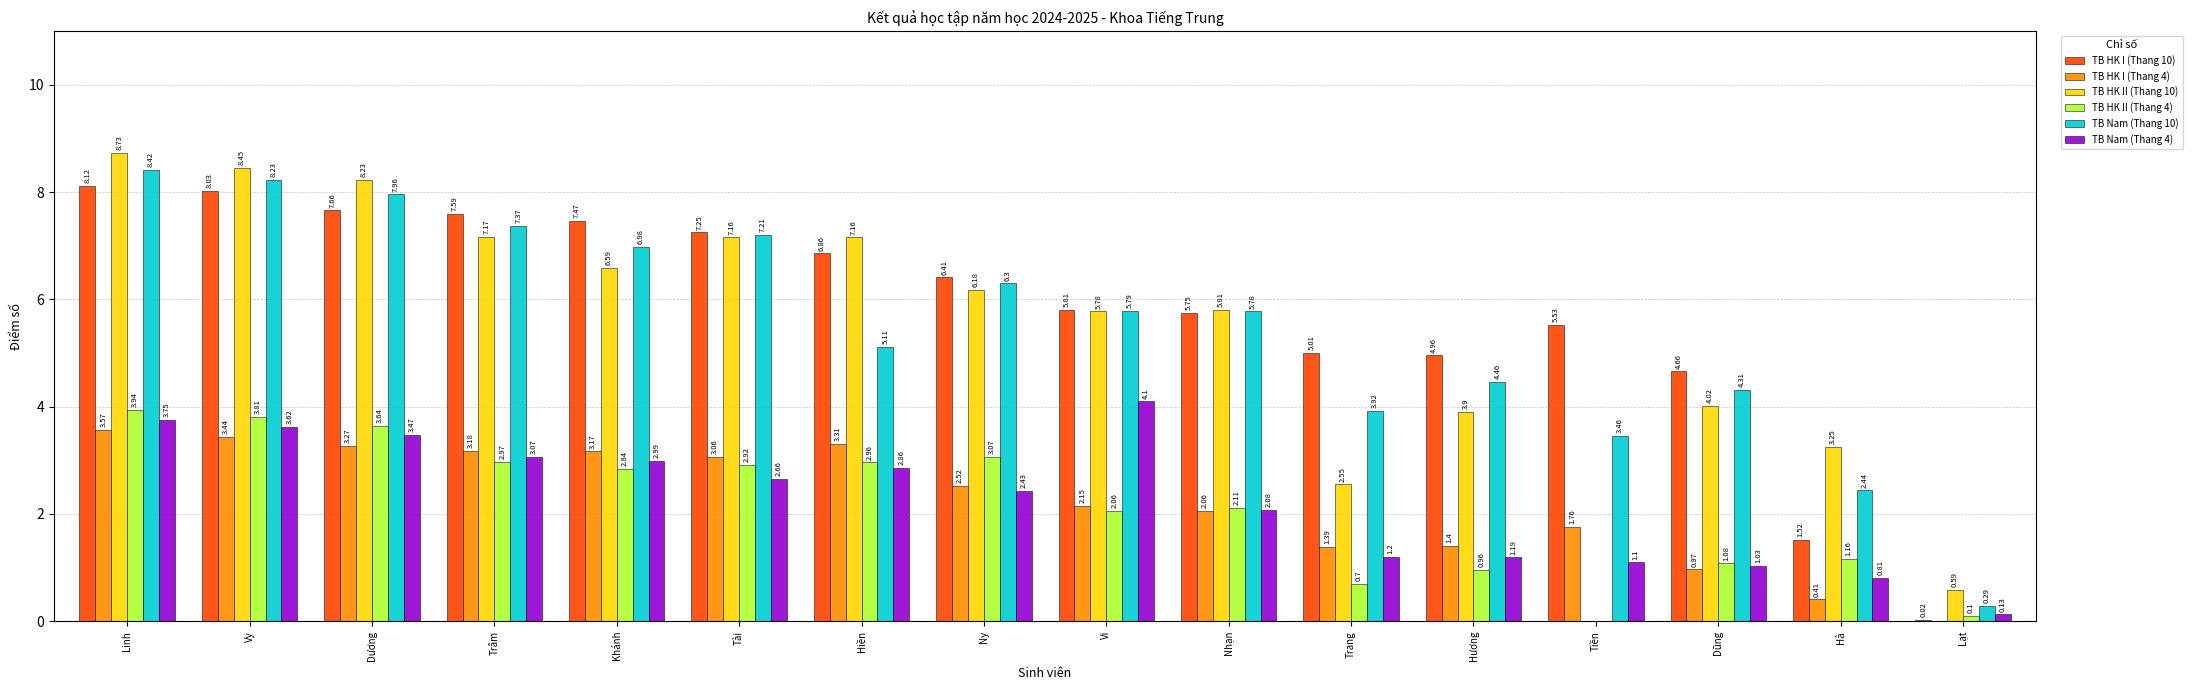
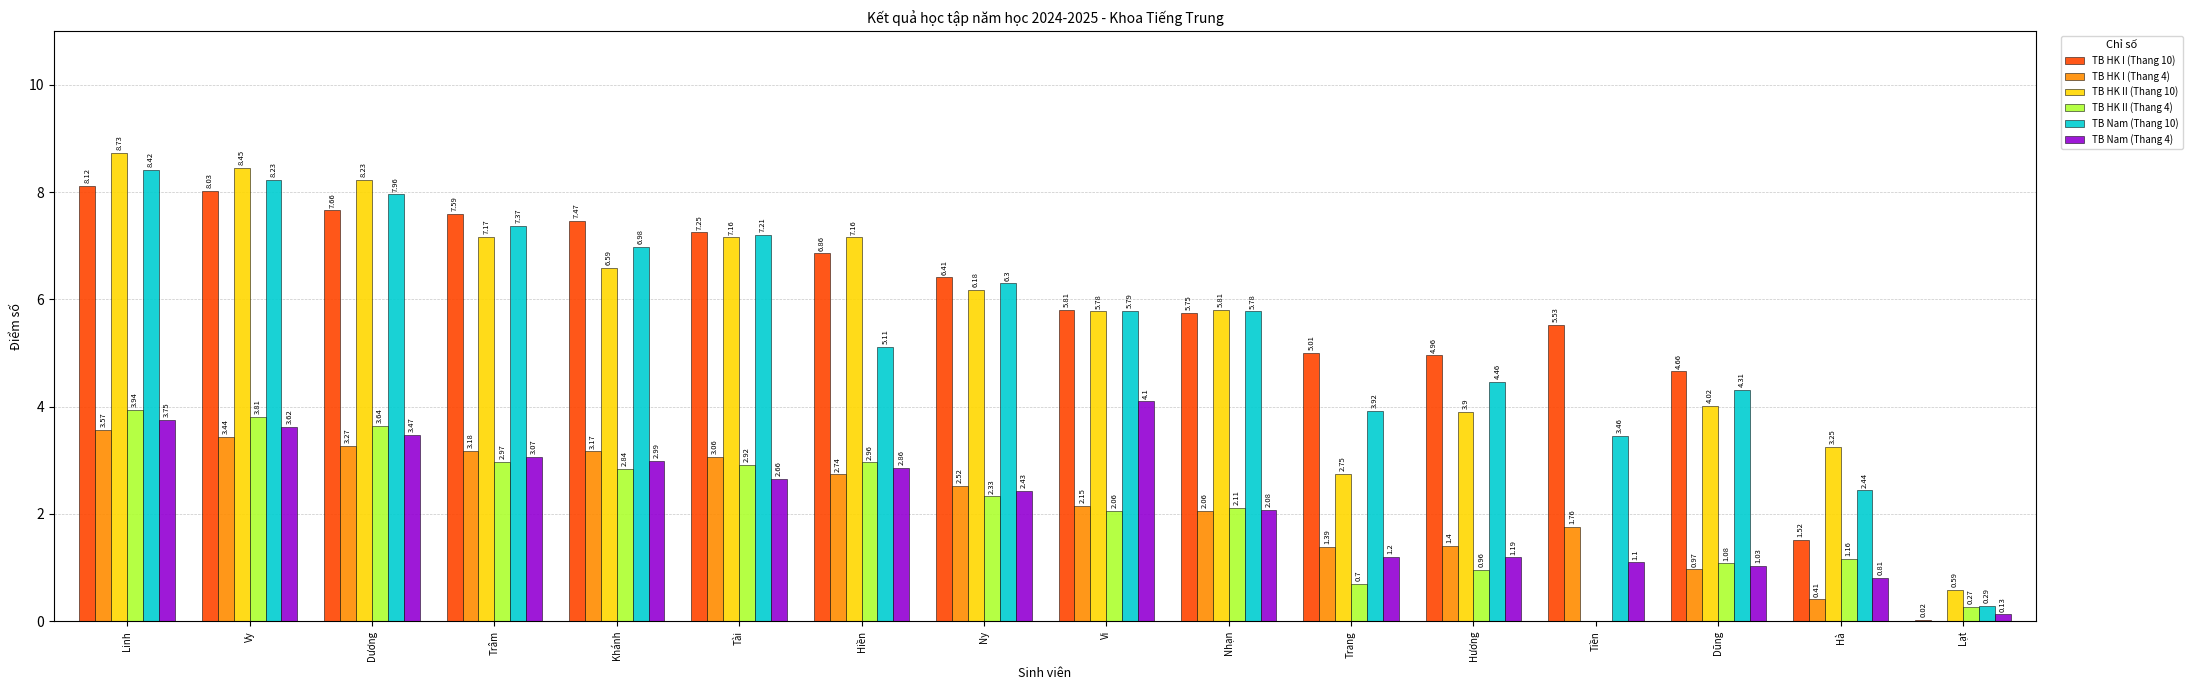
TB HK I (Thang 4), Hiền: 3.31 -> 2.74
TB HK II (Thang 4), Ny: 3.07 -> 2.33
TB HK II (Thang 10), Trang: 2.55 -> 2.75
TB HK II (Thang 4), Lạt: 0.1 -> 0.27
